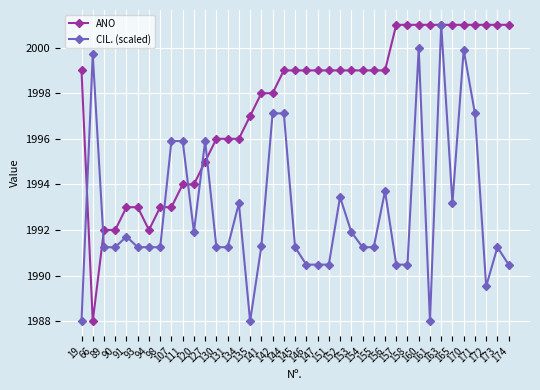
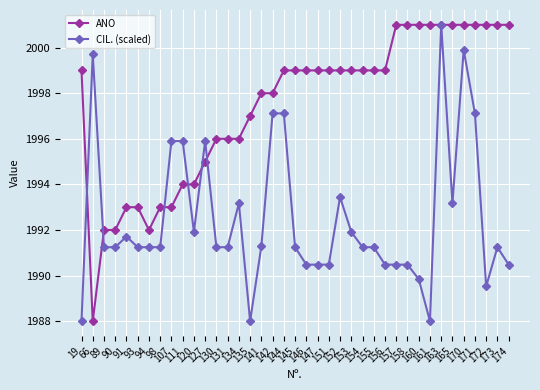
CIL. (scaled), 156: 1993.7 -> 1990.5
CIL. (scaled), 160: 2000.0 -> 1989.8
